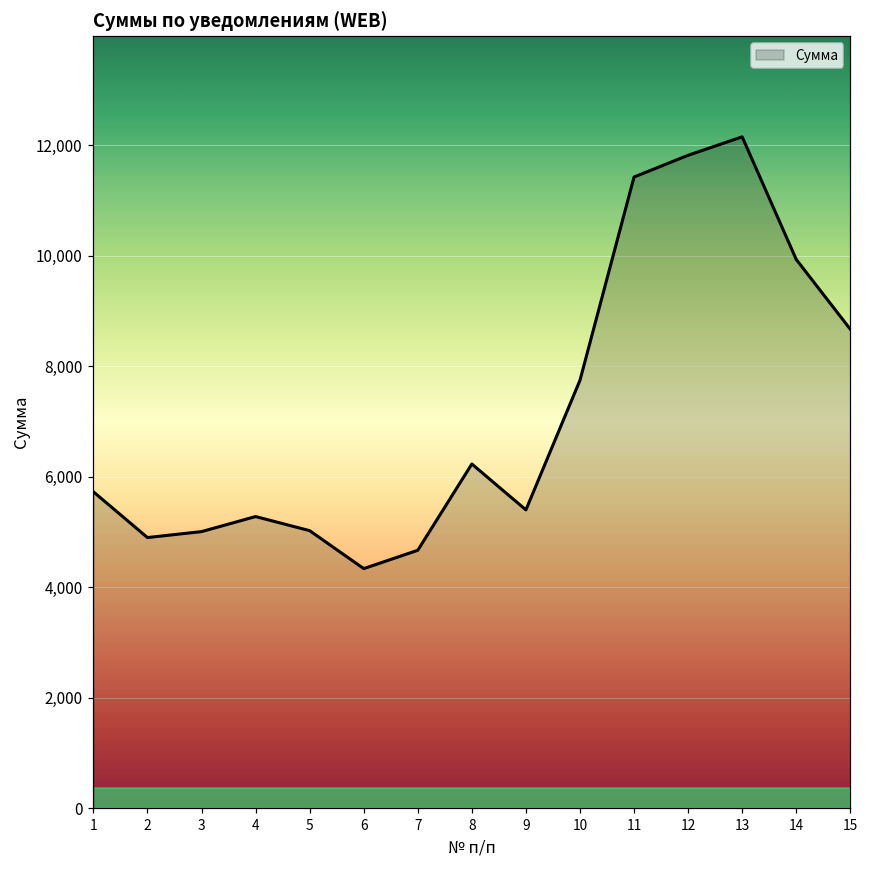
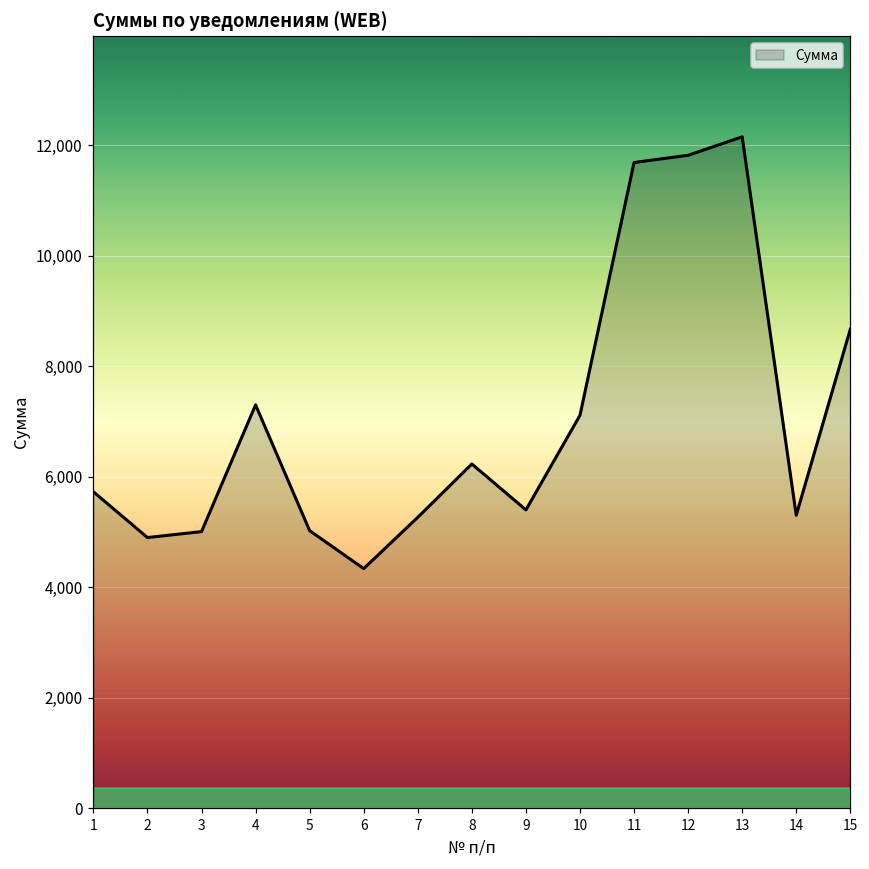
4: 5,300 -> 7,300
7: 4,700 -> 5,300
10: 7,700 -> 7,100
11: 11,400 -> 11,700
14: 9,900 -> 5,300
